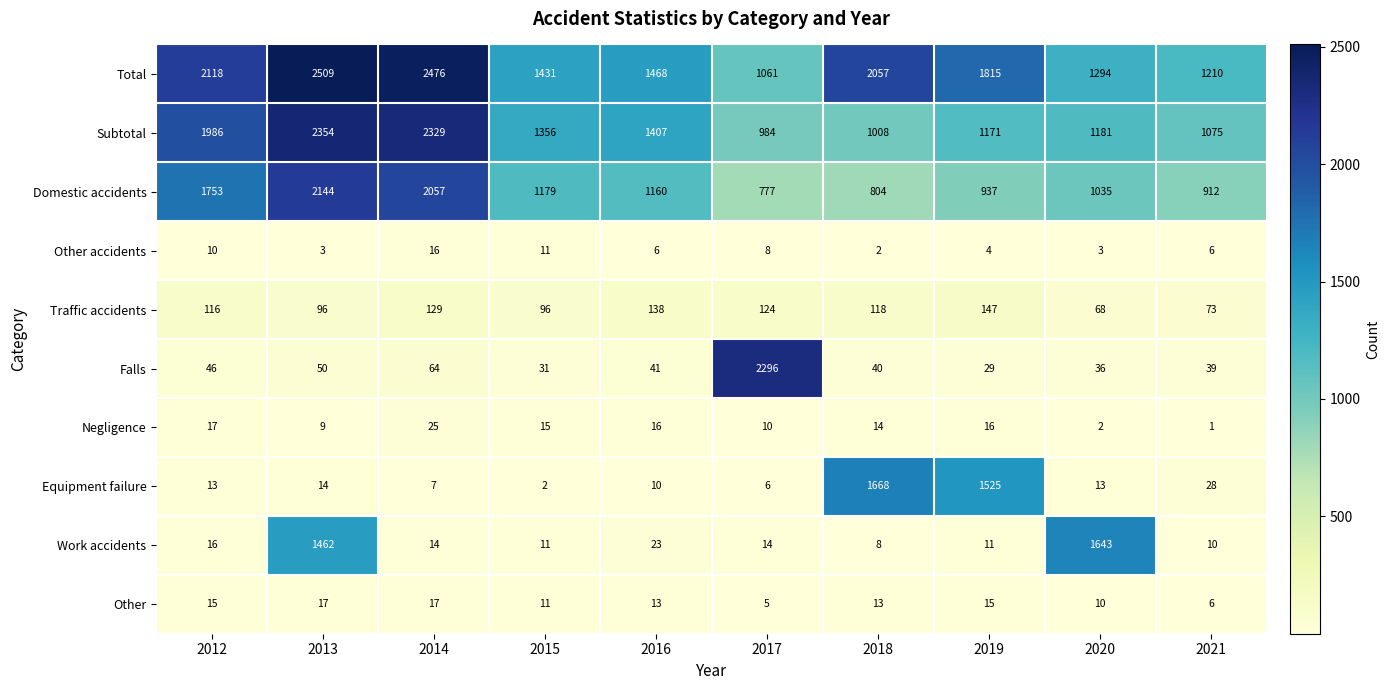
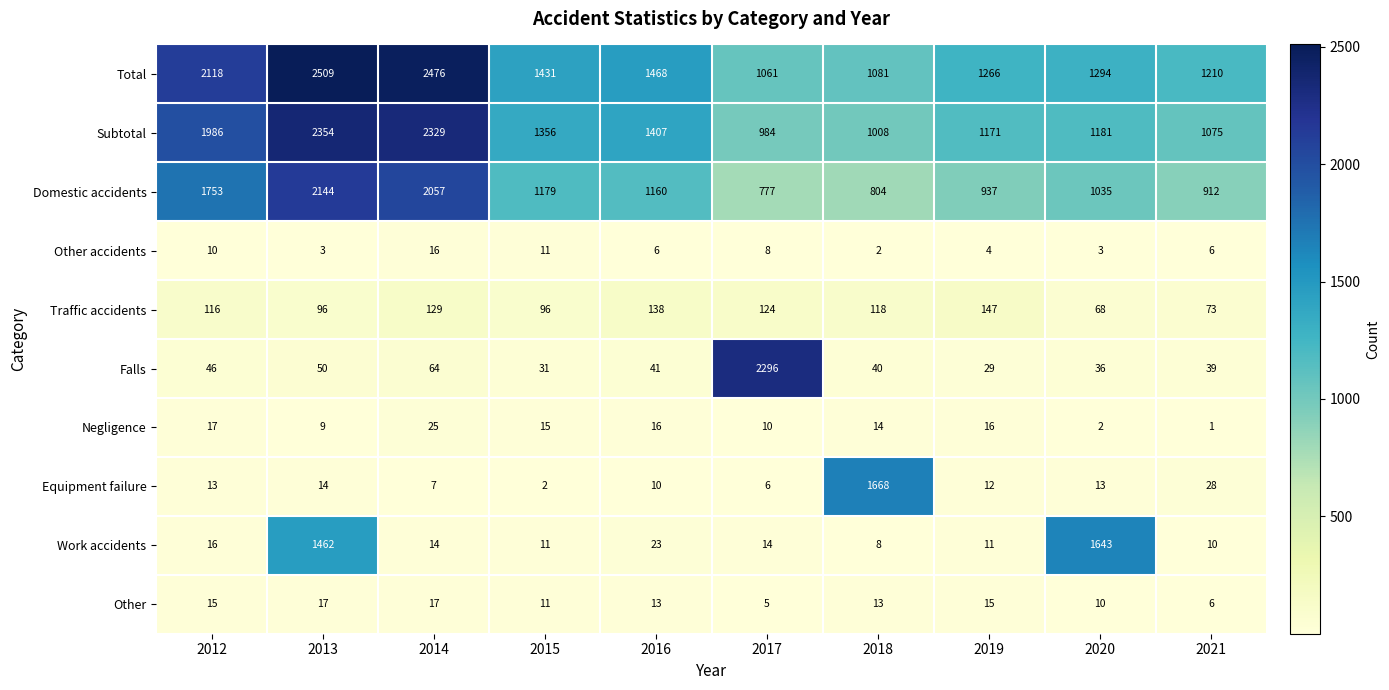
Total, 2018: 2057 -> 1081
Total, 2019: 1815 -> 1266
Equipment failure, 2019: 1525 -> 12
